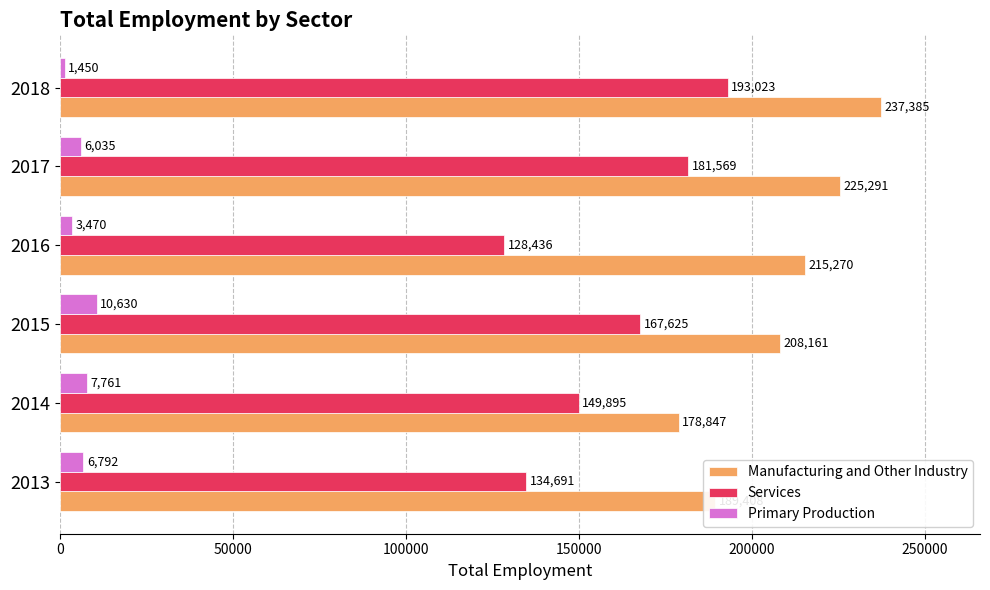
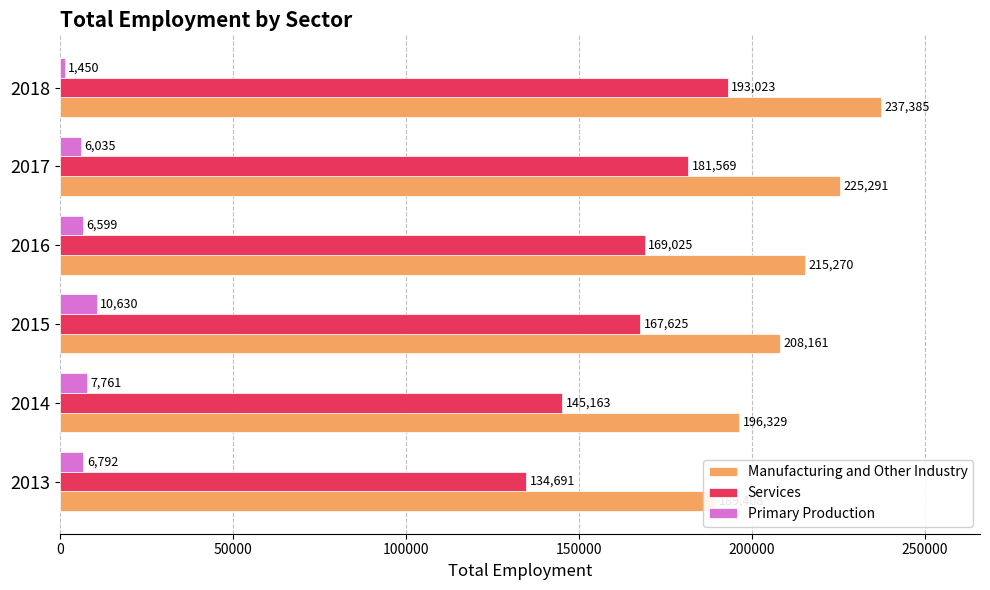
Primary Production, 2016: 3,470 -> 6,599
Services, 2016: 128,436 -> 169,025
Services, 2014: 149,895 -> 145,163
Manufacturing and Other Industry, 2014: 178,847 -> 196,329
